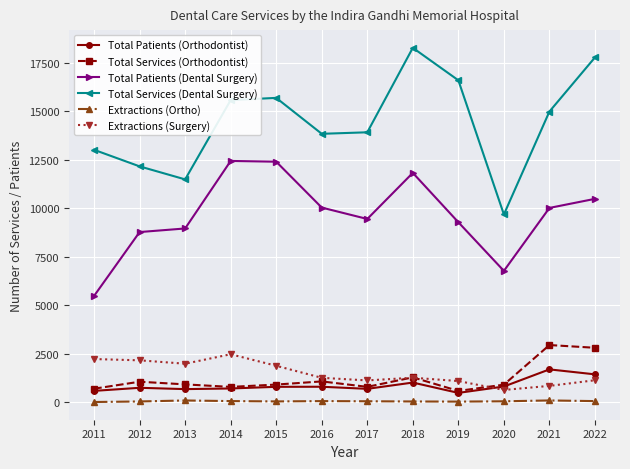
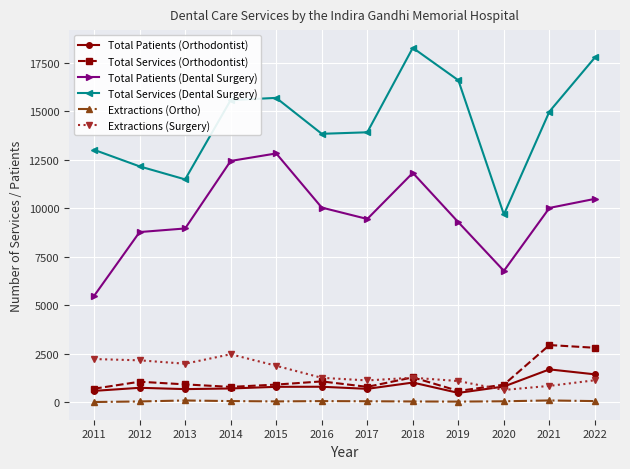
Total Patients (Dental Surgery), 2015: 12400 -> 12800
